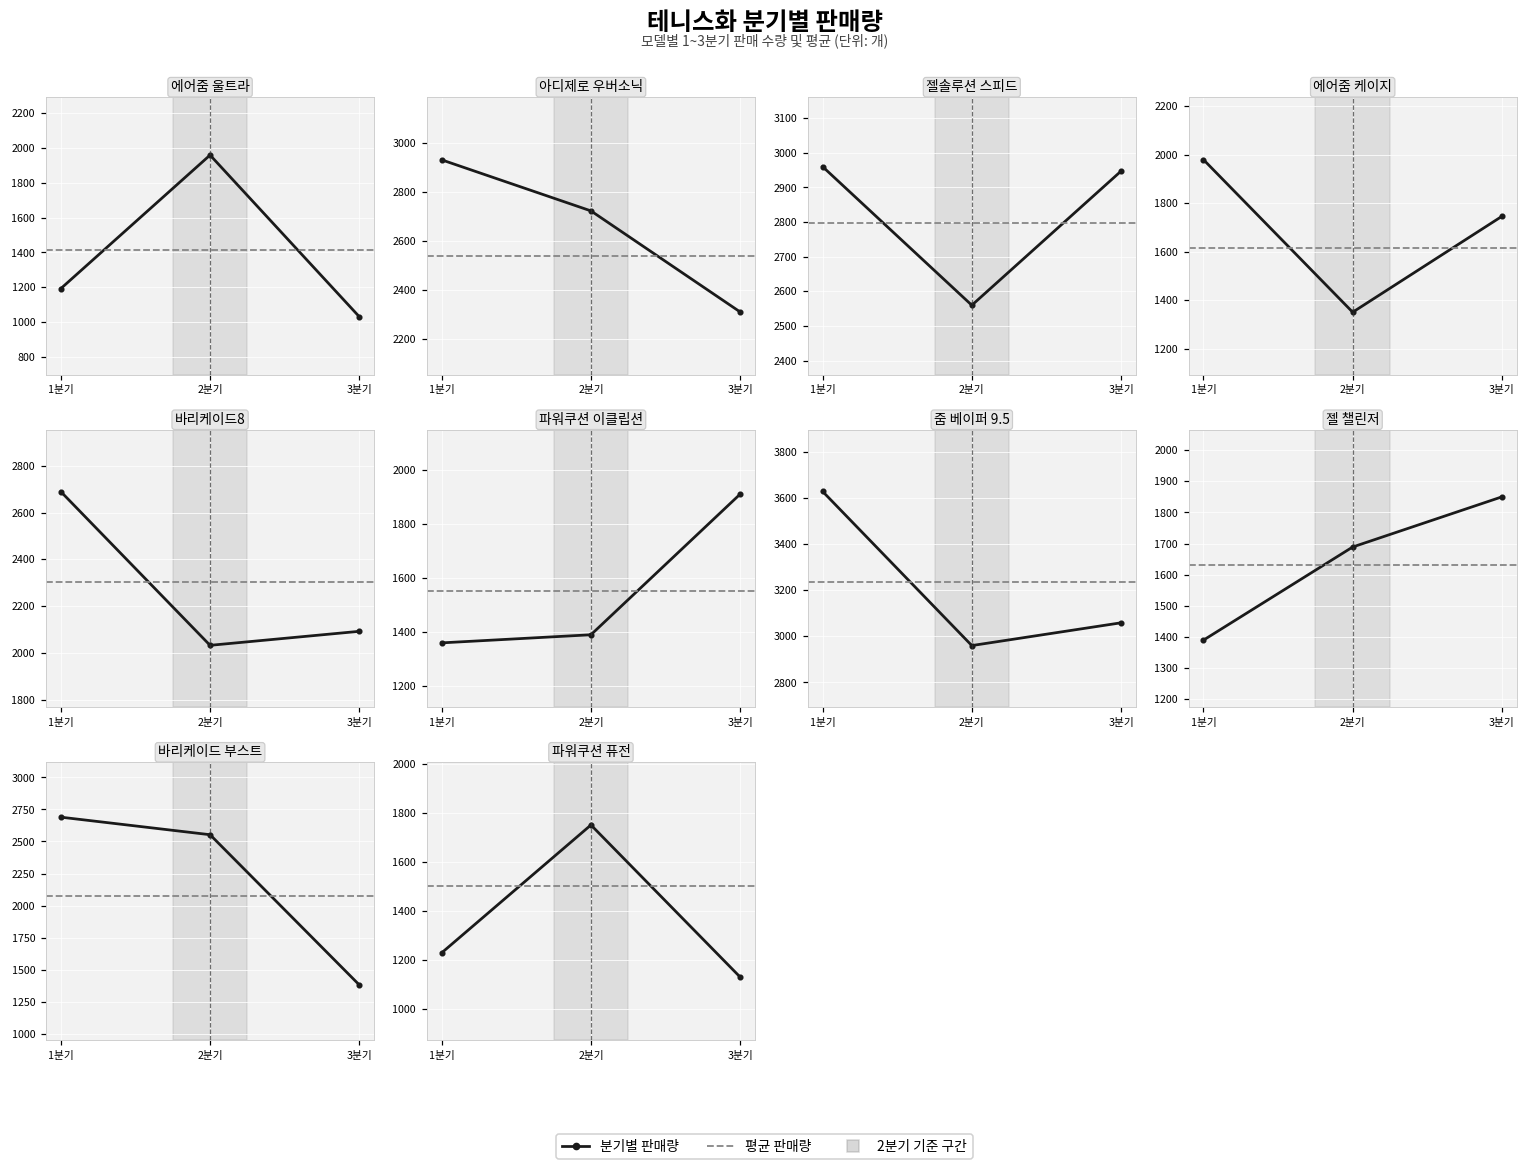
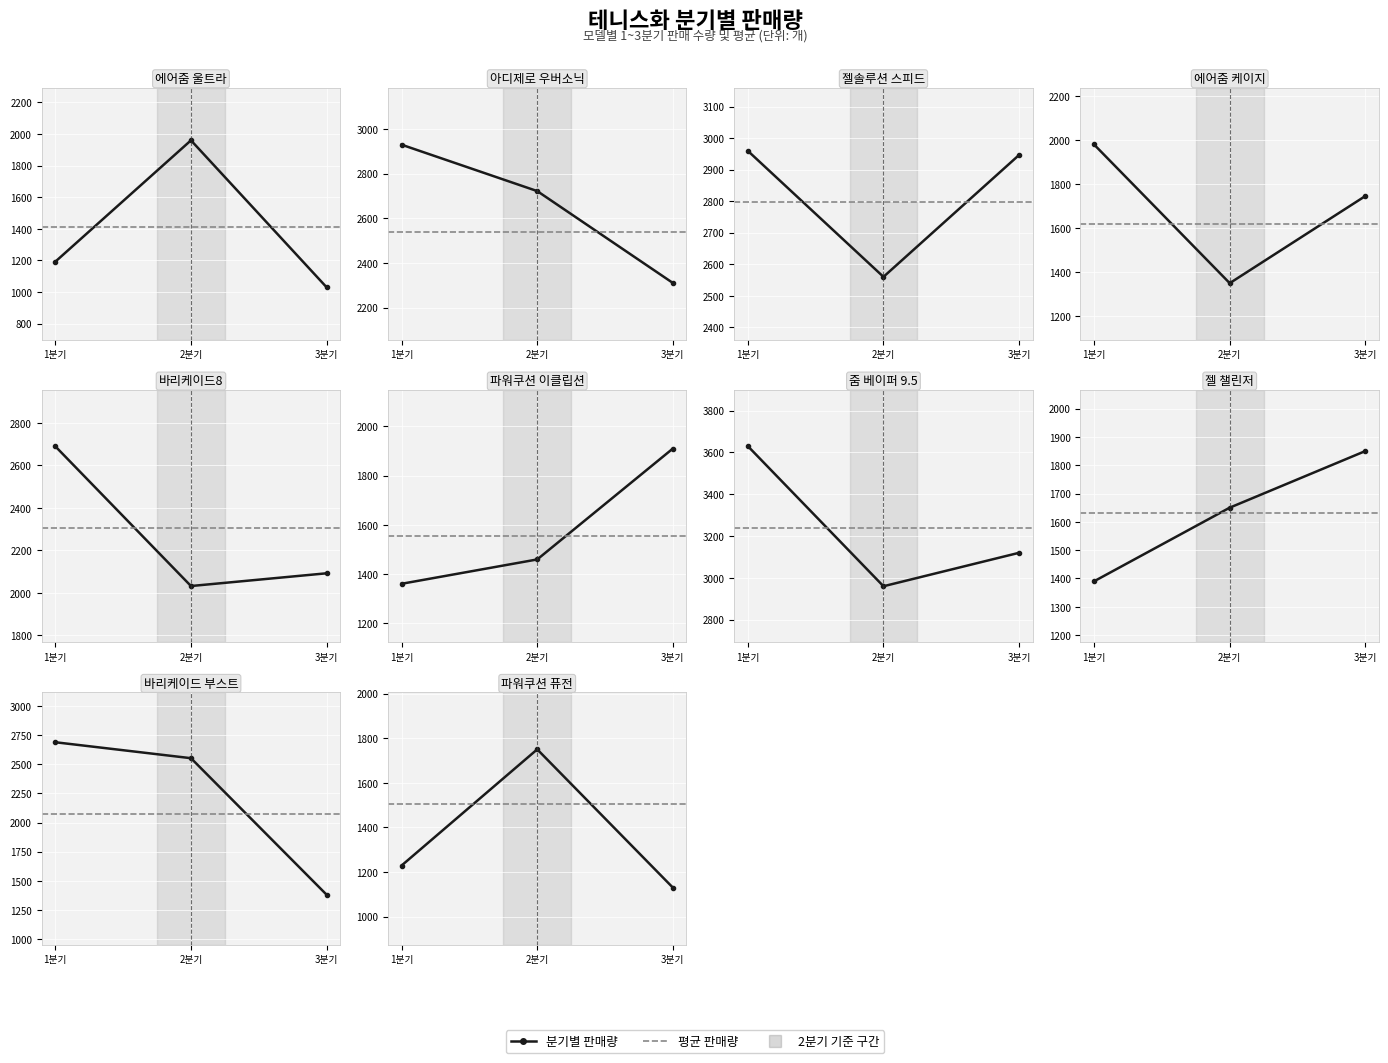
파워쿠션 이클립션, 2분기: 1390 -> 1460
줌 베이퍼 9.5, 3분기: 3060 -> 3120
젤 챌린저, 2분기: 1690 -> 1650
